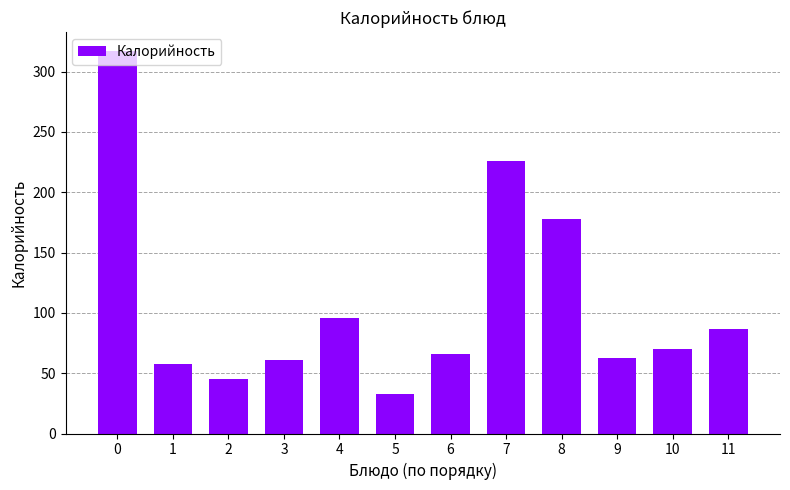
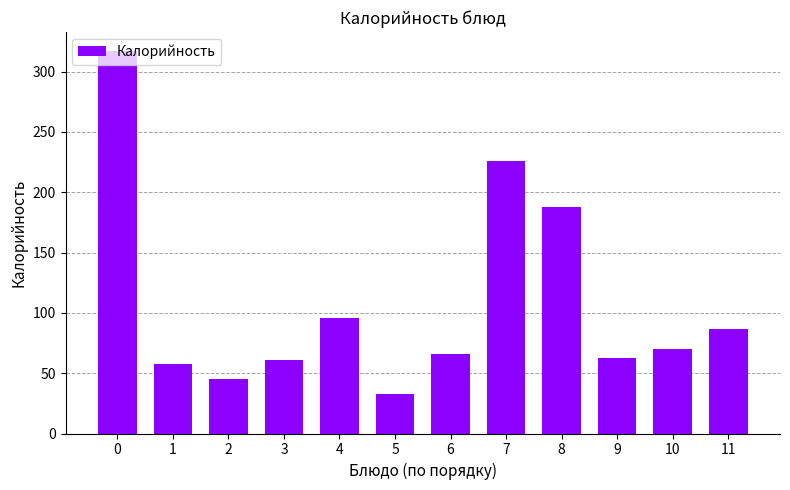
8: 178 -> 188
